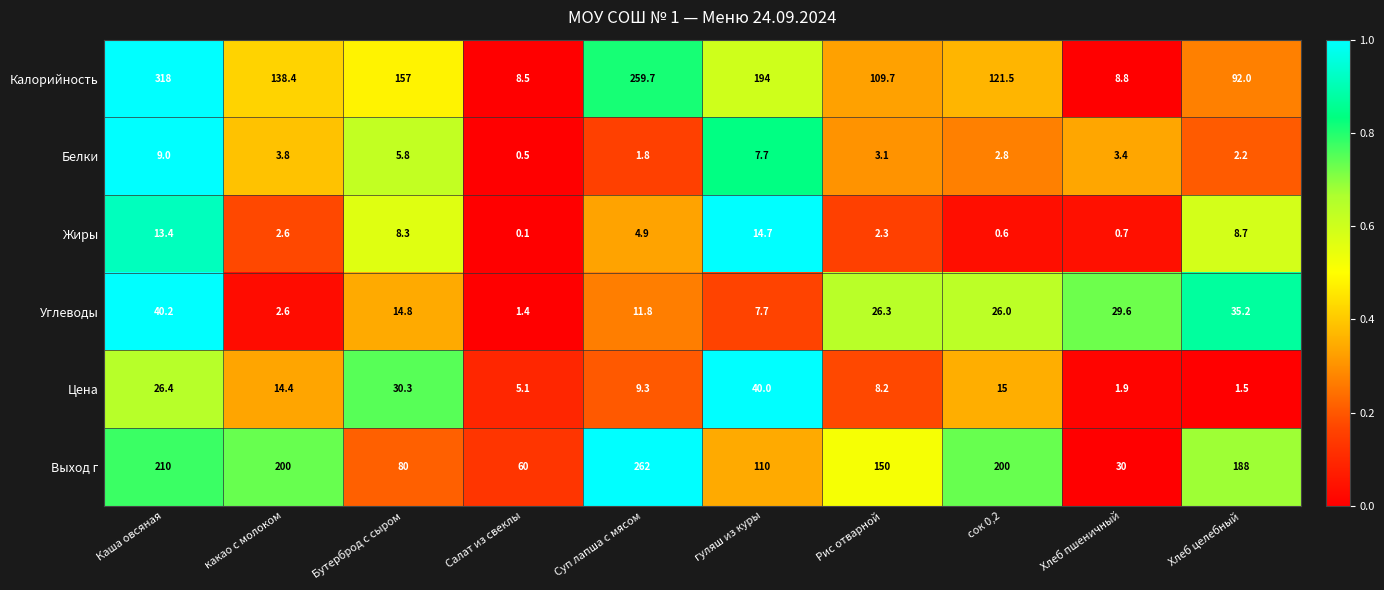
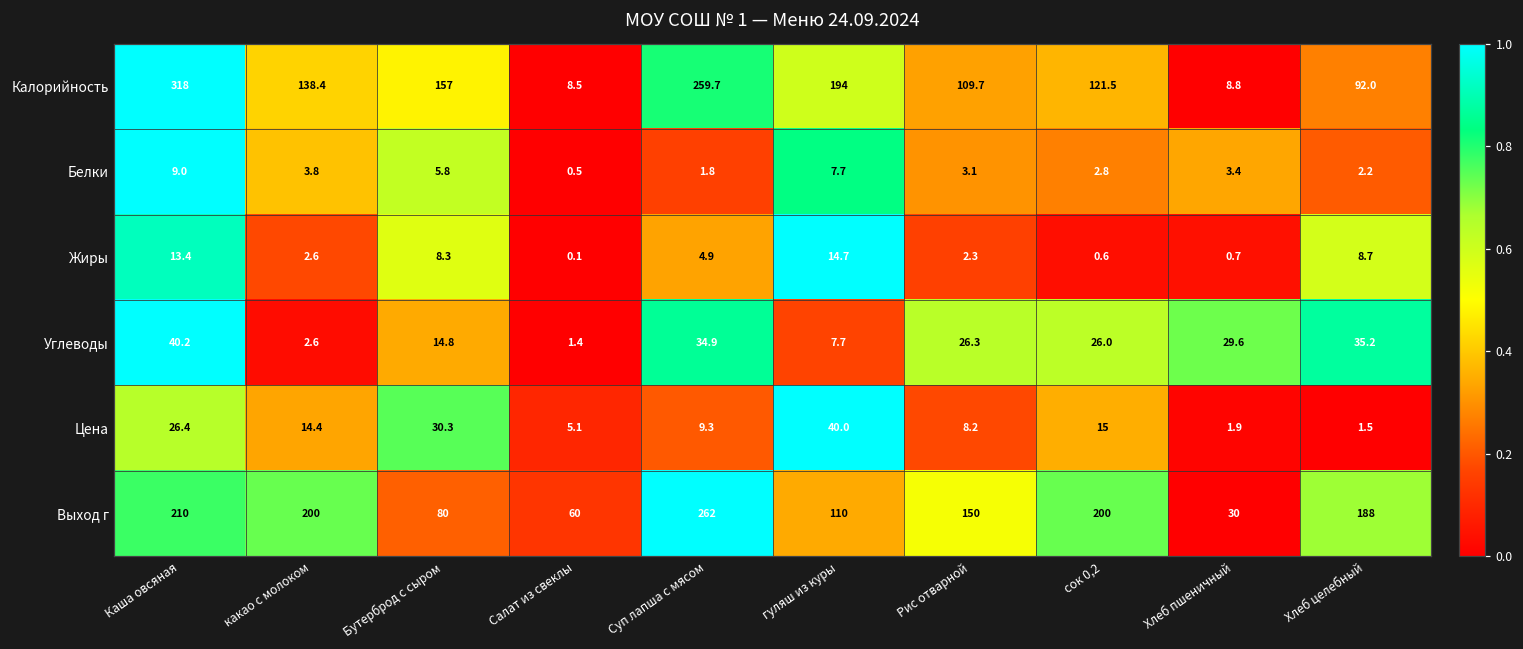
Углеводы, Суп лапша с мясом: 11.8 -> 34.9
